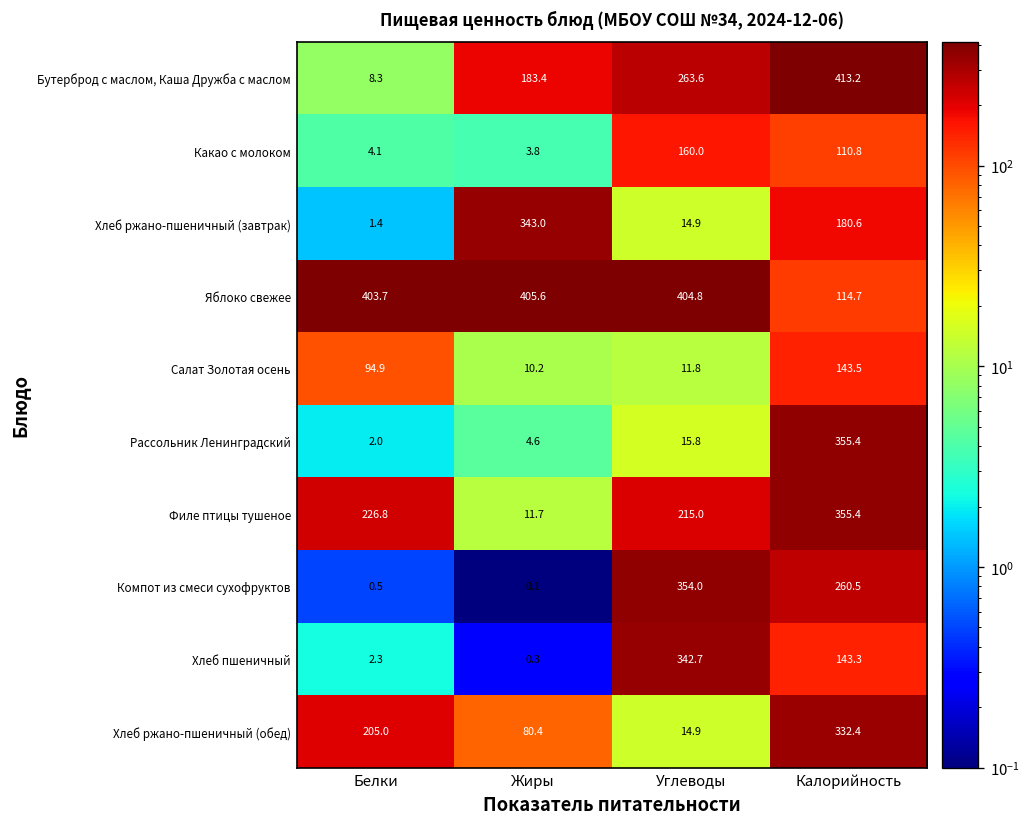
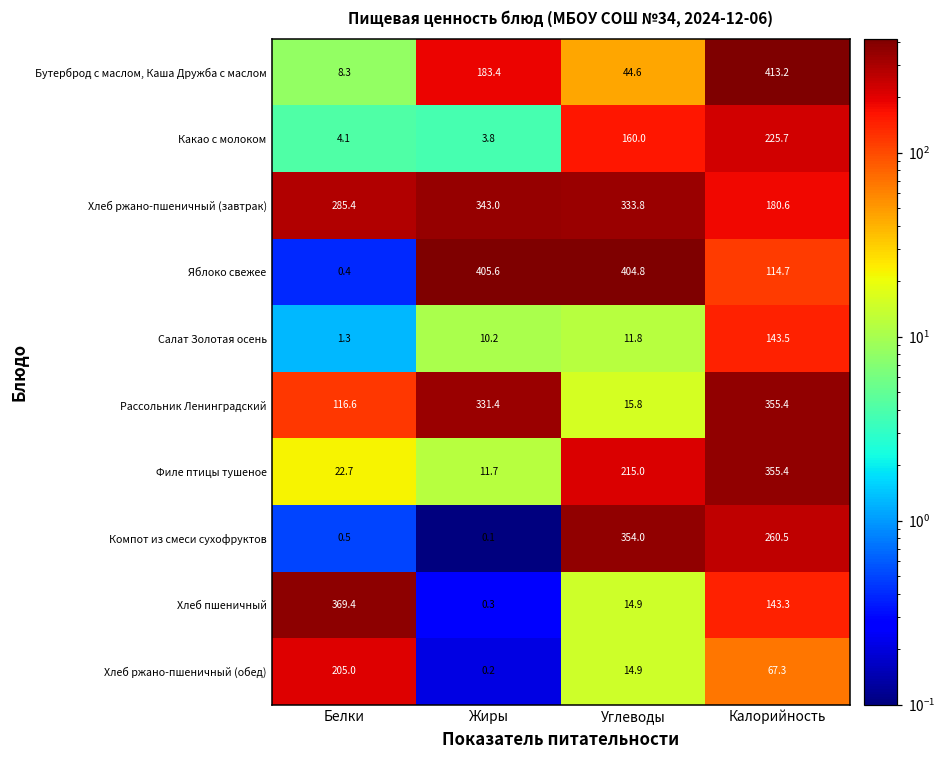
Бутерброд с маслом, Каша Дружба с маслом, Углеводы: 263.6 -> 44.6
Какао с молоком, Калорийность: 110.8 -> 225.7
Хлеб ржано-пшеничный (завтрак), Белки: 1.4 -> 285.4
Хлеб ржано-пшеничный (завтрак), Углеводы: 14.9 -> 333.8
Яблоко свежее, Белки: 403.7 -> 0.4
Салат Золотая осень, Белки: 94.9 -> 1.3
Рассольник Ленинградский, Белки: 2.0 -> 116.6
Рассольник Ленинградский, Жиры: 4.6 -> 331.4
Филе птицы тушеное, Белки: 226.8 -> 22.7
Хлеб пшеничный, Белки: 2.3 -> 369.4
Хлеб пшеничный, Углеводы: 342.7 -> 14.9
Хлеб ржано-пшеничный (обед), Жиры: 80.4 -> 0.2
Хлеб ржано-пшеничный (обед), Калорийность: 332.4 -> 67.3
